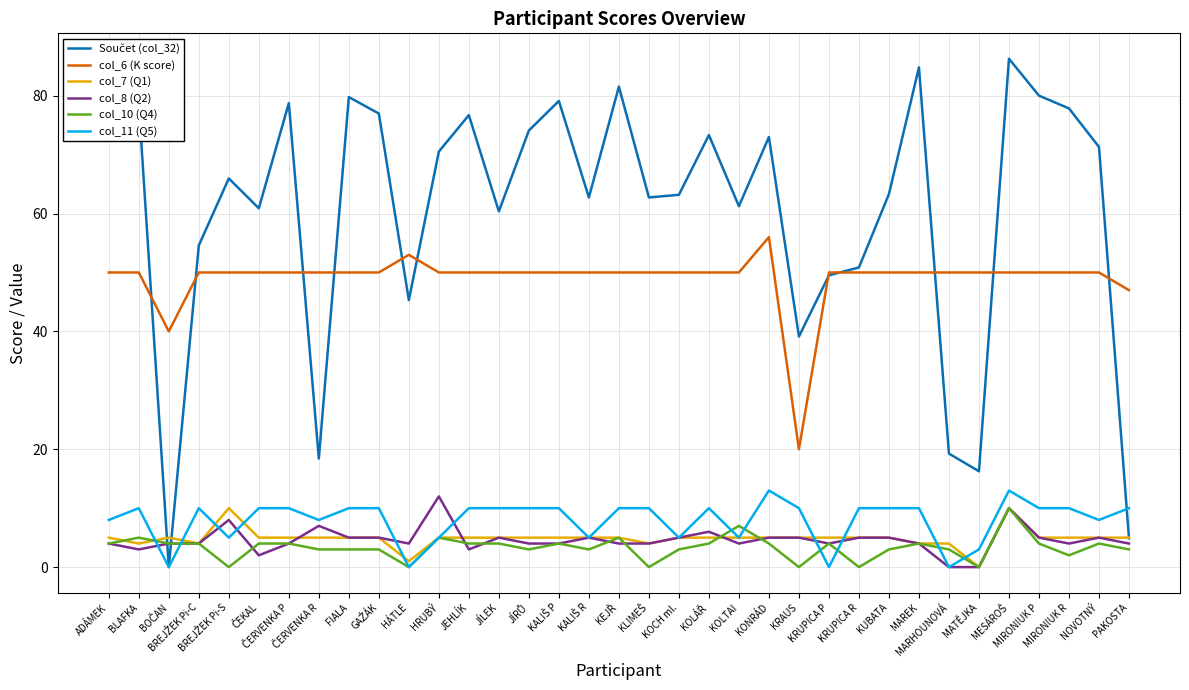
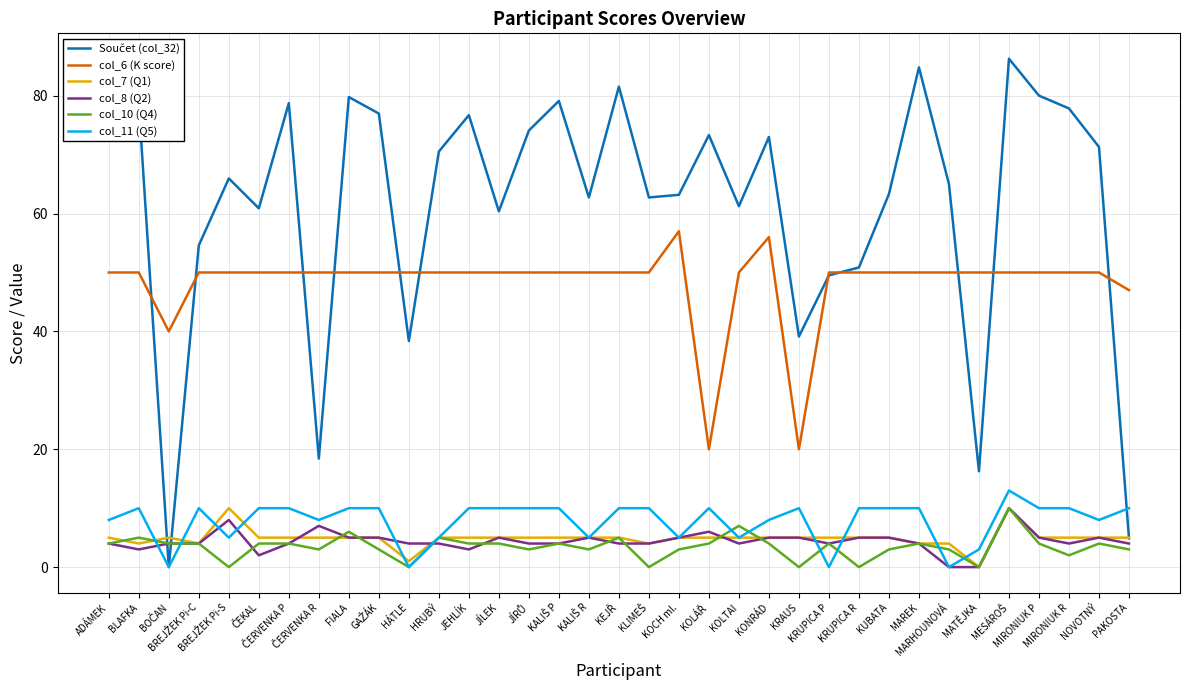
col_10 (Q4), FIALA: 3 -> 6
Součet (col_32), HÁTLE: 45 -> 38
col_6 (K score), HÁTLE: 53 -> 50
col_8 (Q2), HRUBÝ: 12 -> 4
col_6 (K score), KOCH ml.: 50 -> 57
col_6 (K score), KOLÁŘ: 50 -> 20
col_11 (Q5), KONRÁD: 13 -> 8
Součet (col_32), MARHOUNOVÁ: 19 -> 65
